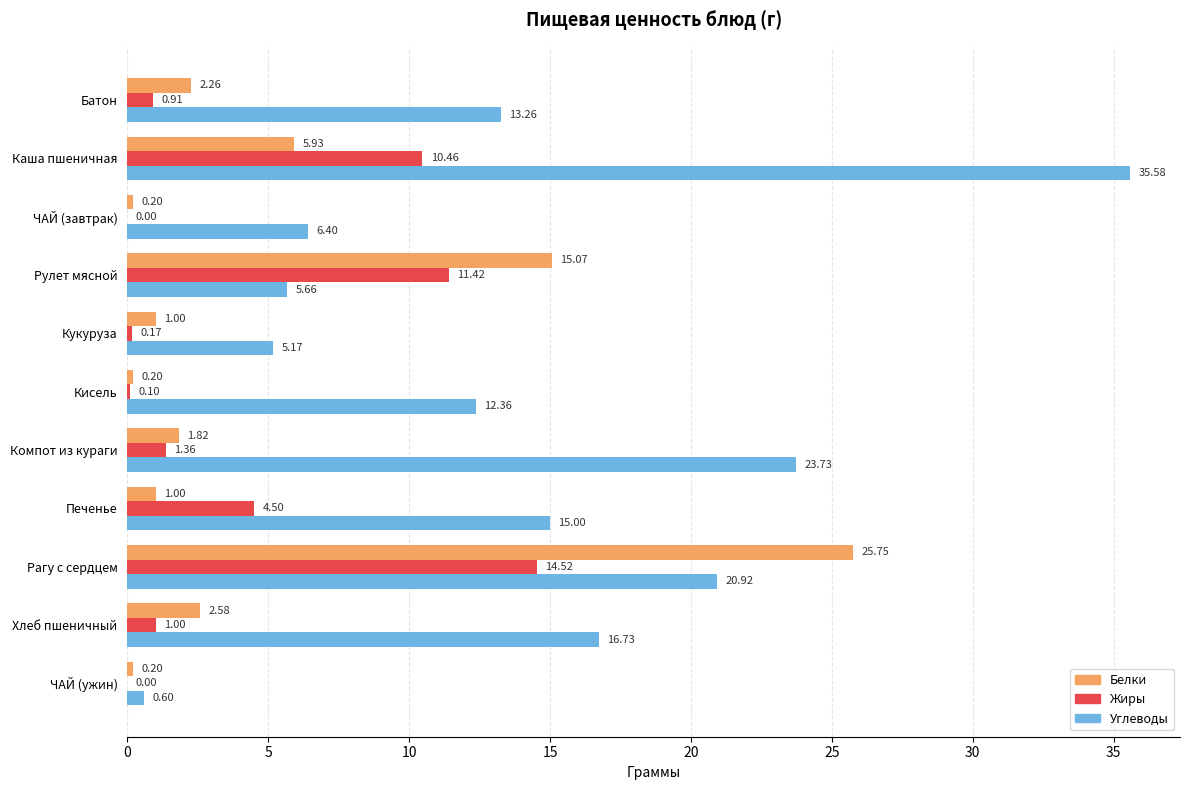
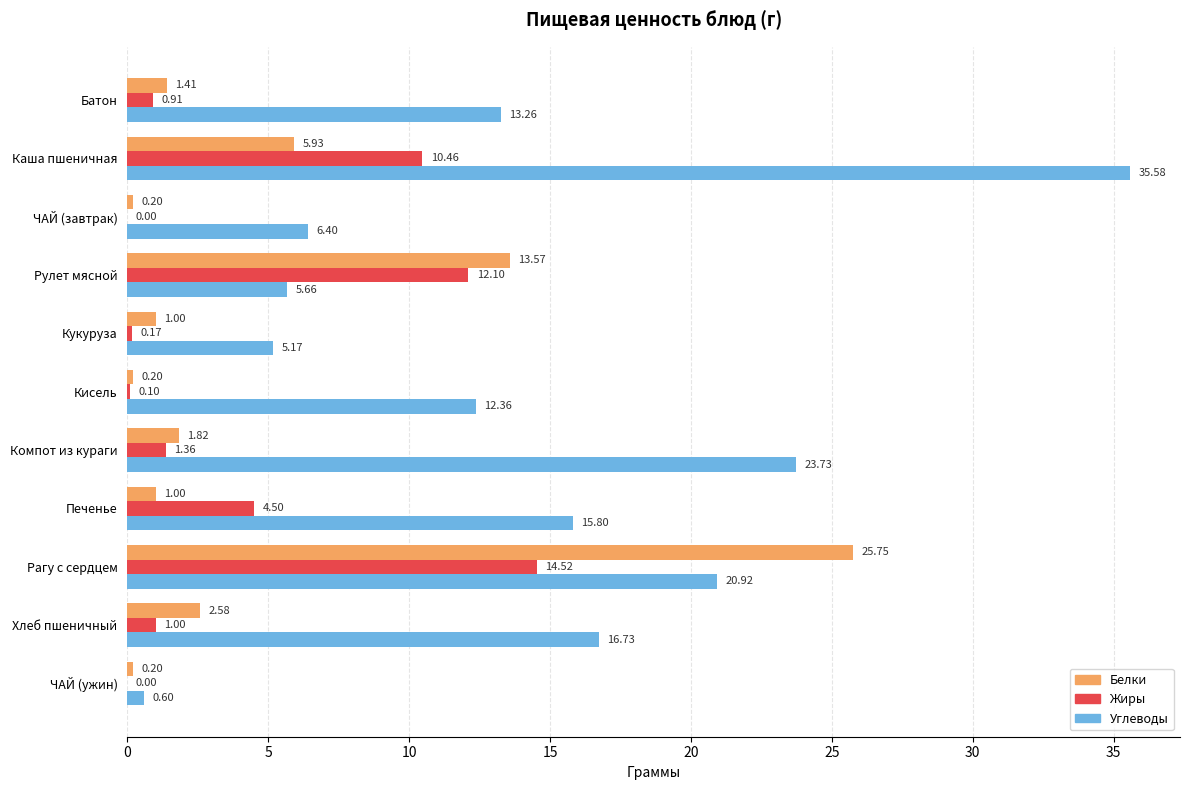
Белки, Батон: 2.26 -> 1.41
Белки, Рулет мясной: 15.07 -> 13.57
Жиры, Рулет мясной: 11.42 -> 12.10
Углеводы, Печенье: 15.00 -> 15.80
